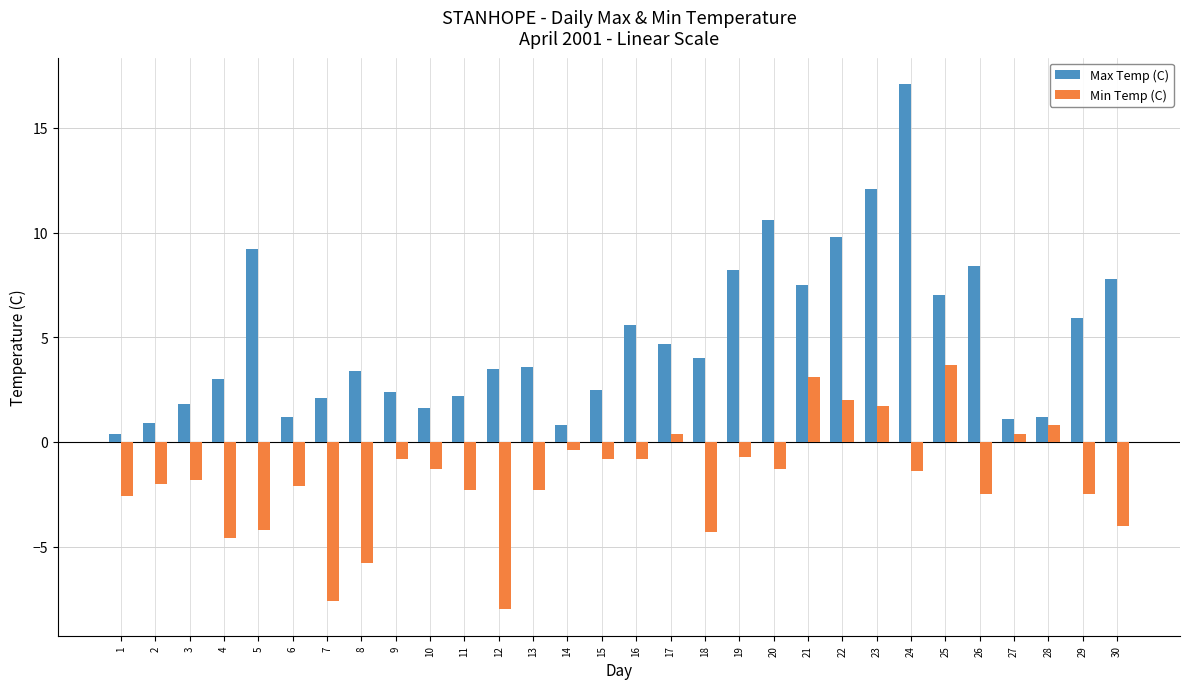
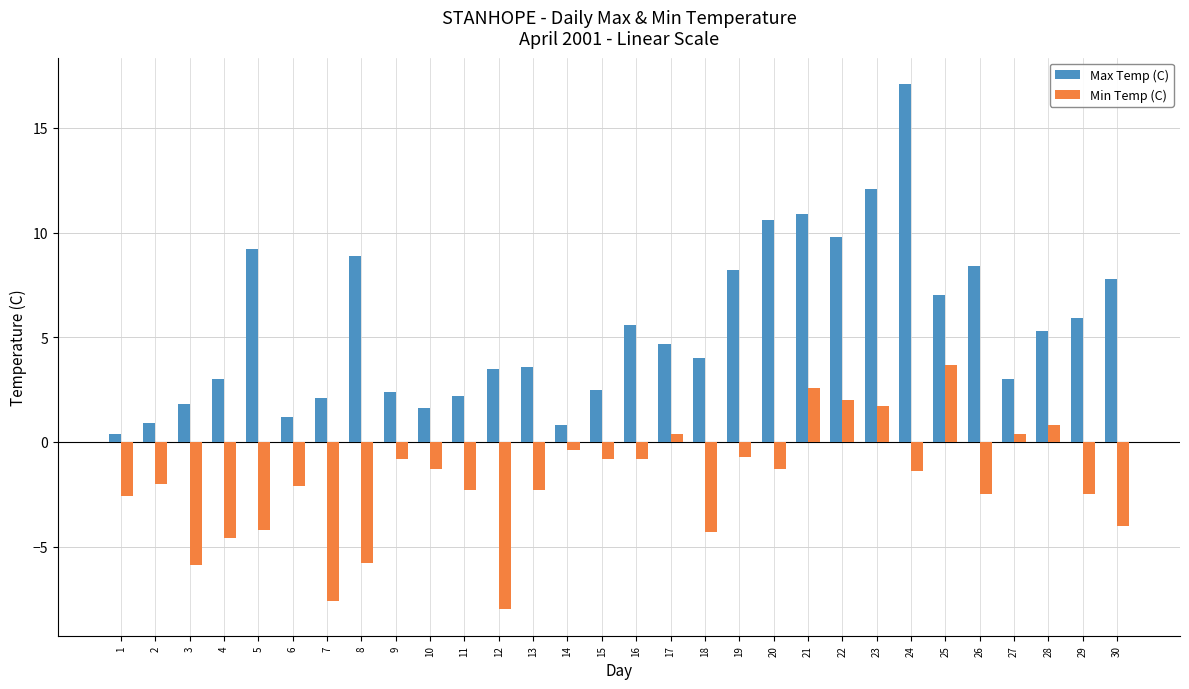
Min Temp (C), 3: -1.8 -> -5.9
Max Temp (C), 8: 3.4 -> 8.9
Max Temp (C), 21: 7.5 -> 10.9
Min Temp (C), 21: 3.1 -> 2.6
Max Temp (C), 27: 1.1 -> 3.0
Max Temp (C), 28: 1.2 -> 5.3
